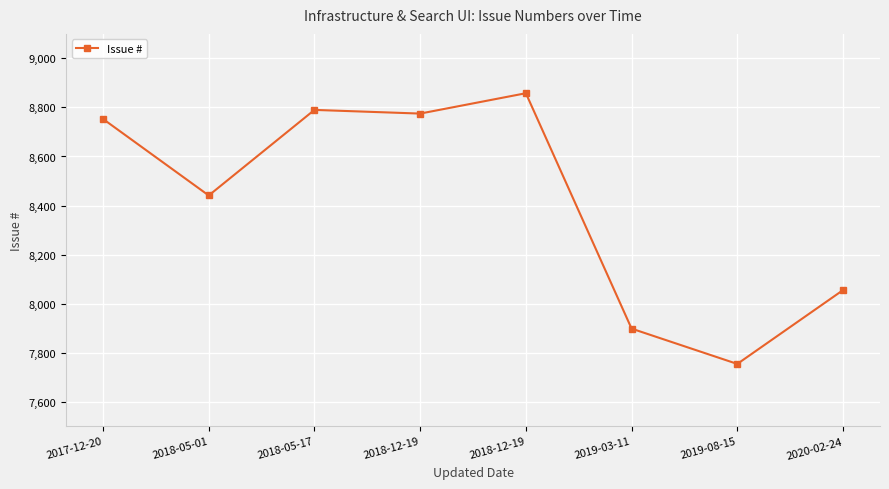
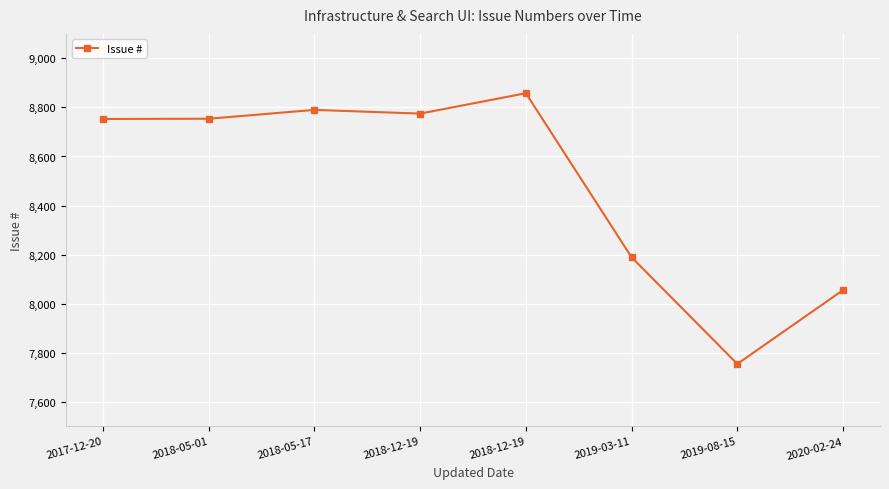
2018-05-01: 8,440 -> 8,750
2019-03-11: 7,900 -> 8,190
